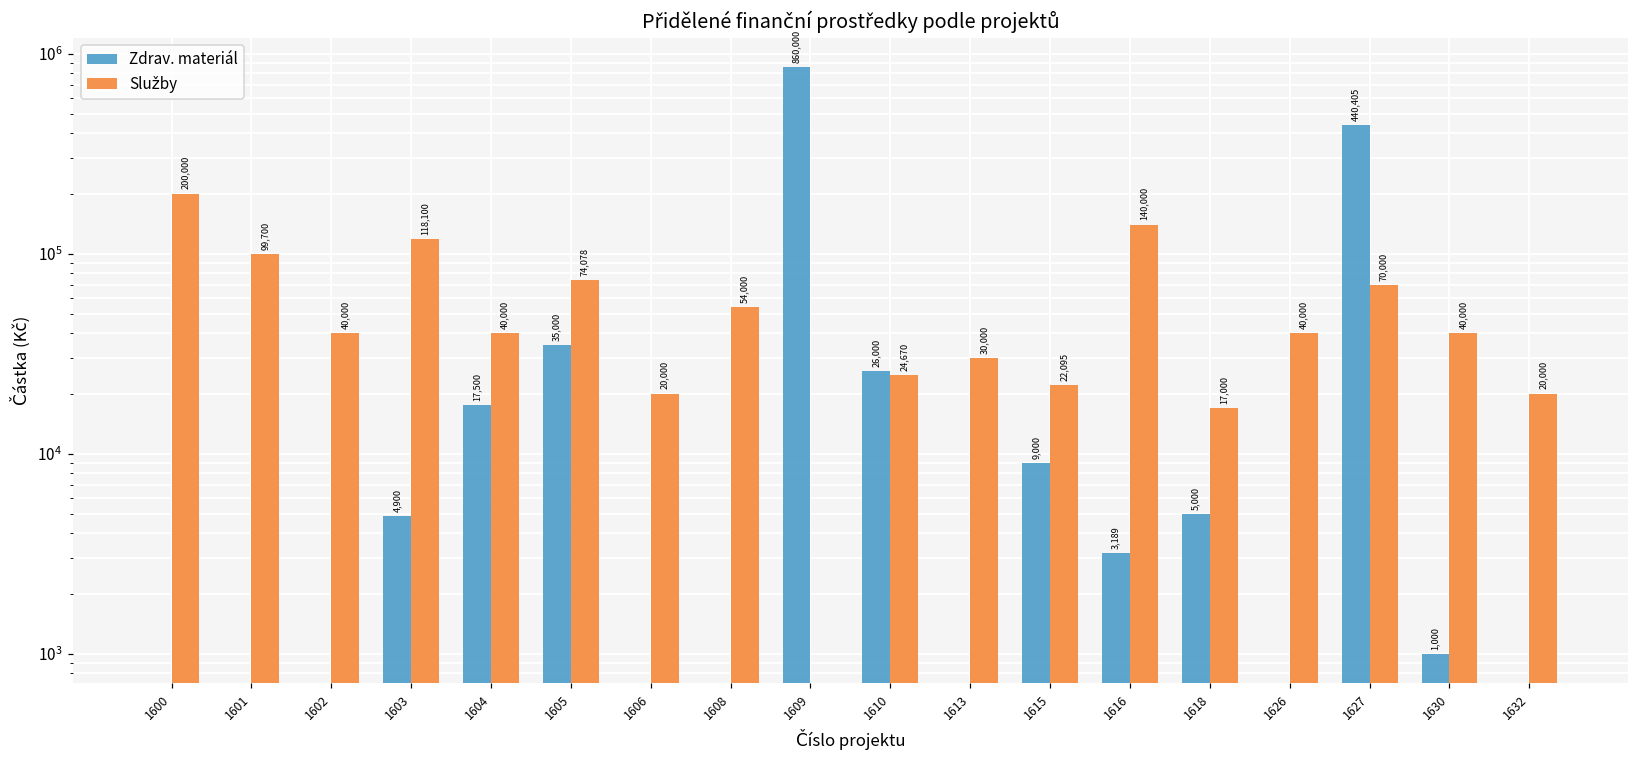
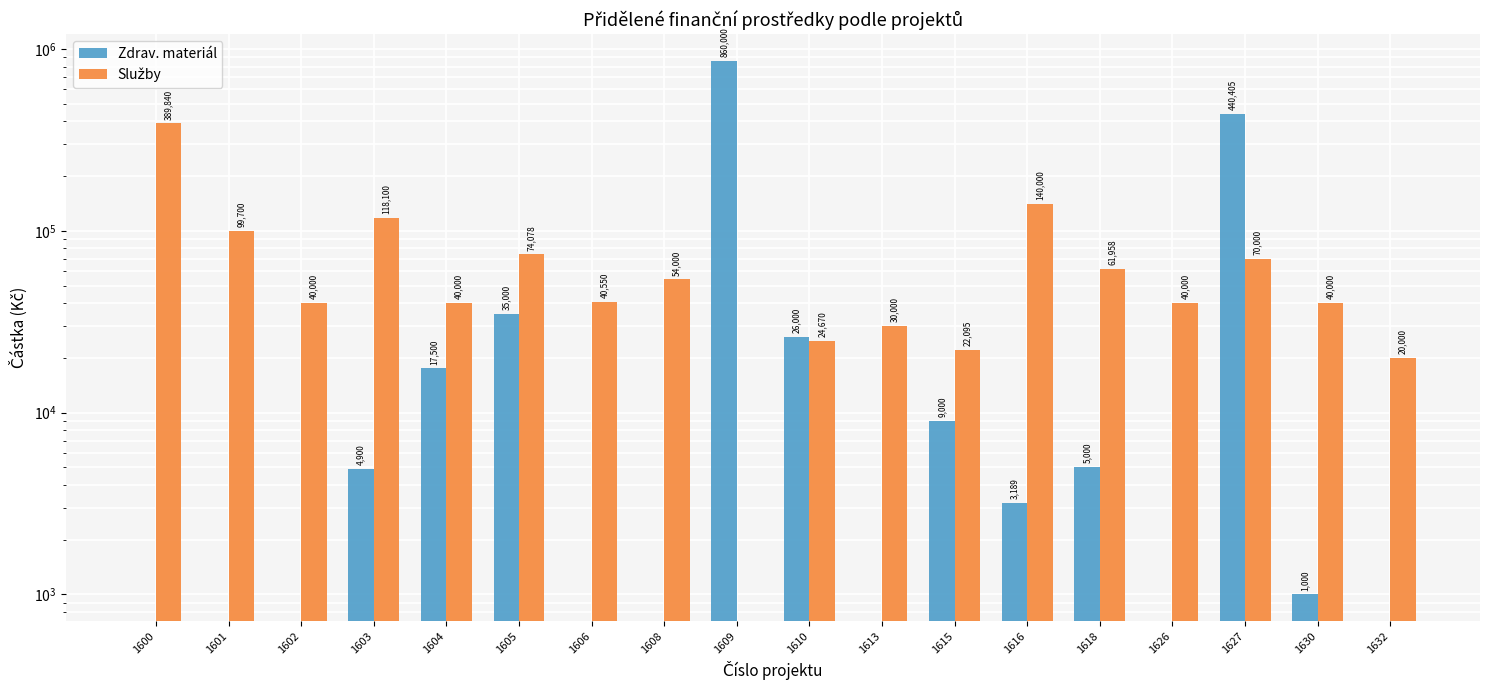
Služby, 1600: 200,000 -> 389,840
Služby, 1606: 20,000 -> 40,550
Služby, 1618: 17,000 -> 61,958
